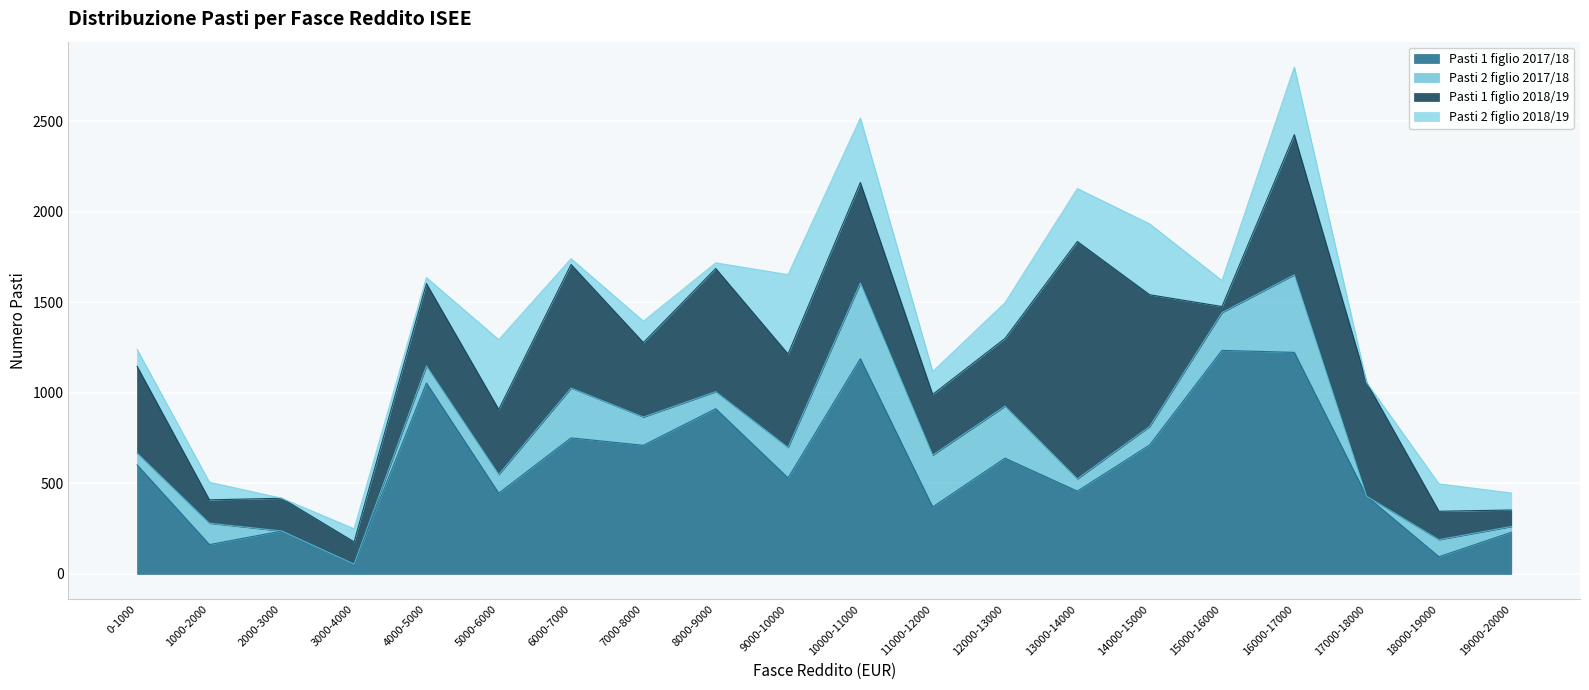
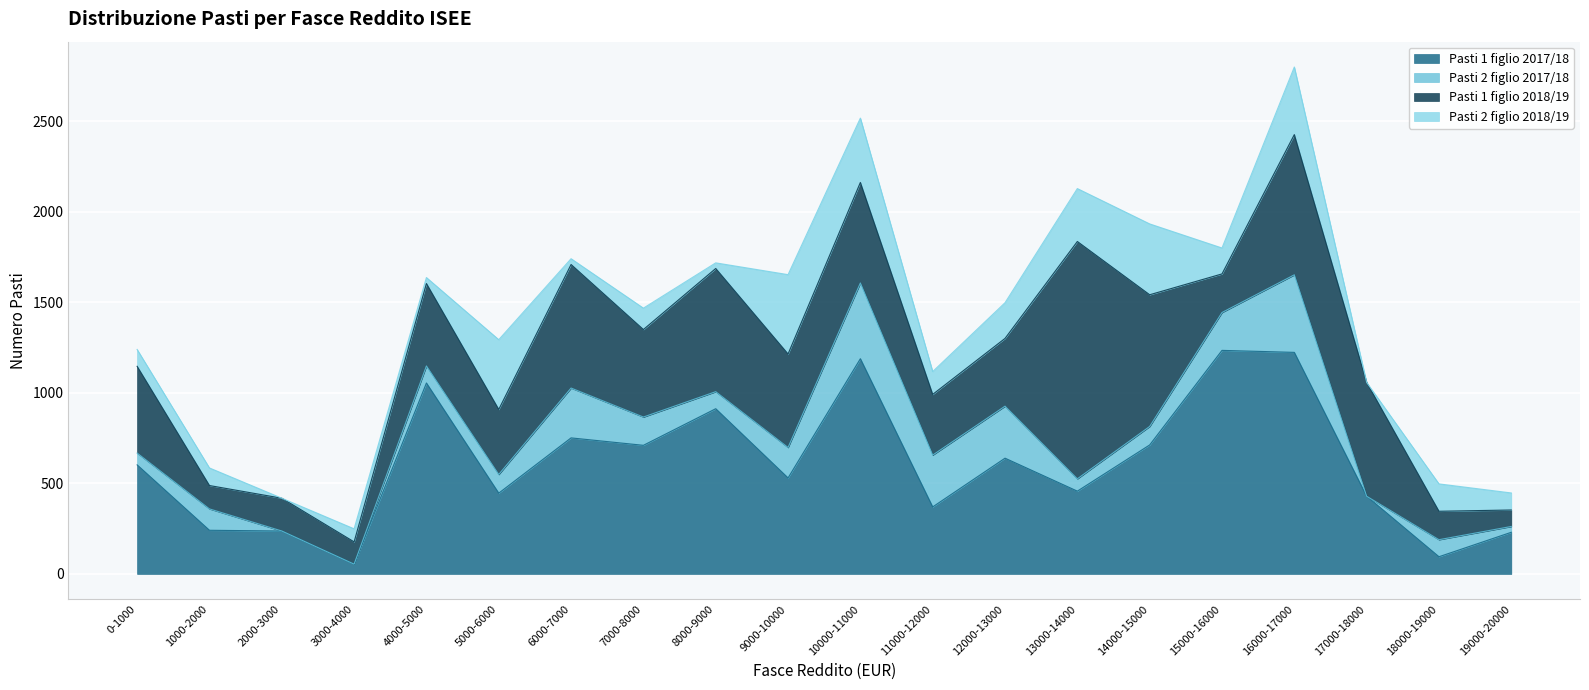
Pasti 1 figlio 2017/18, 1000-2000: 160 -> 240
Pasti 1 figlio 2018/19, 7000-8000: 410 -> 480
Pasti 1 figlio 2018/19, 15000-16000: 30 -> 210
